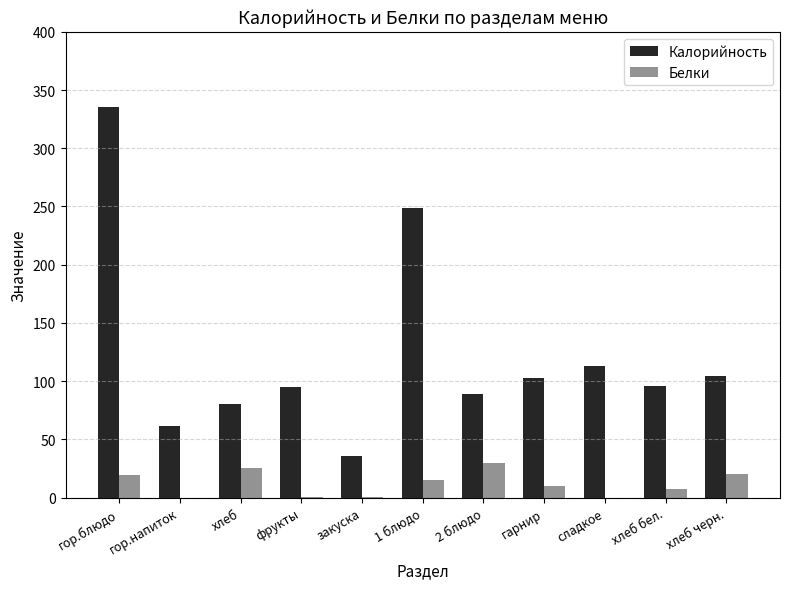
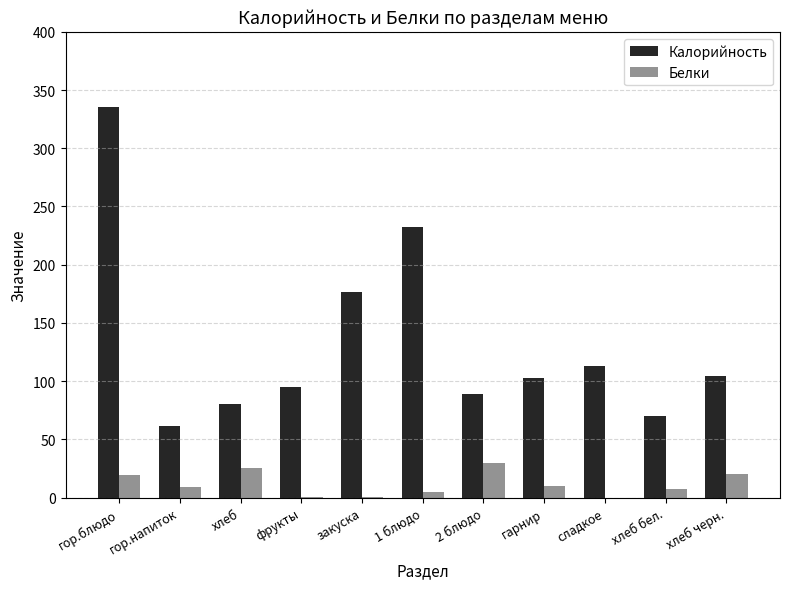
Белки, гор.напиток: 0 -> 9
Калорийность, закуска: 36 -> 176
Калорийность, 1 блюдо: 249 -> 232
Белки, 1 блюдо: 15 -> 5
Калорийность, хлеб бел.: 96 -> 70
